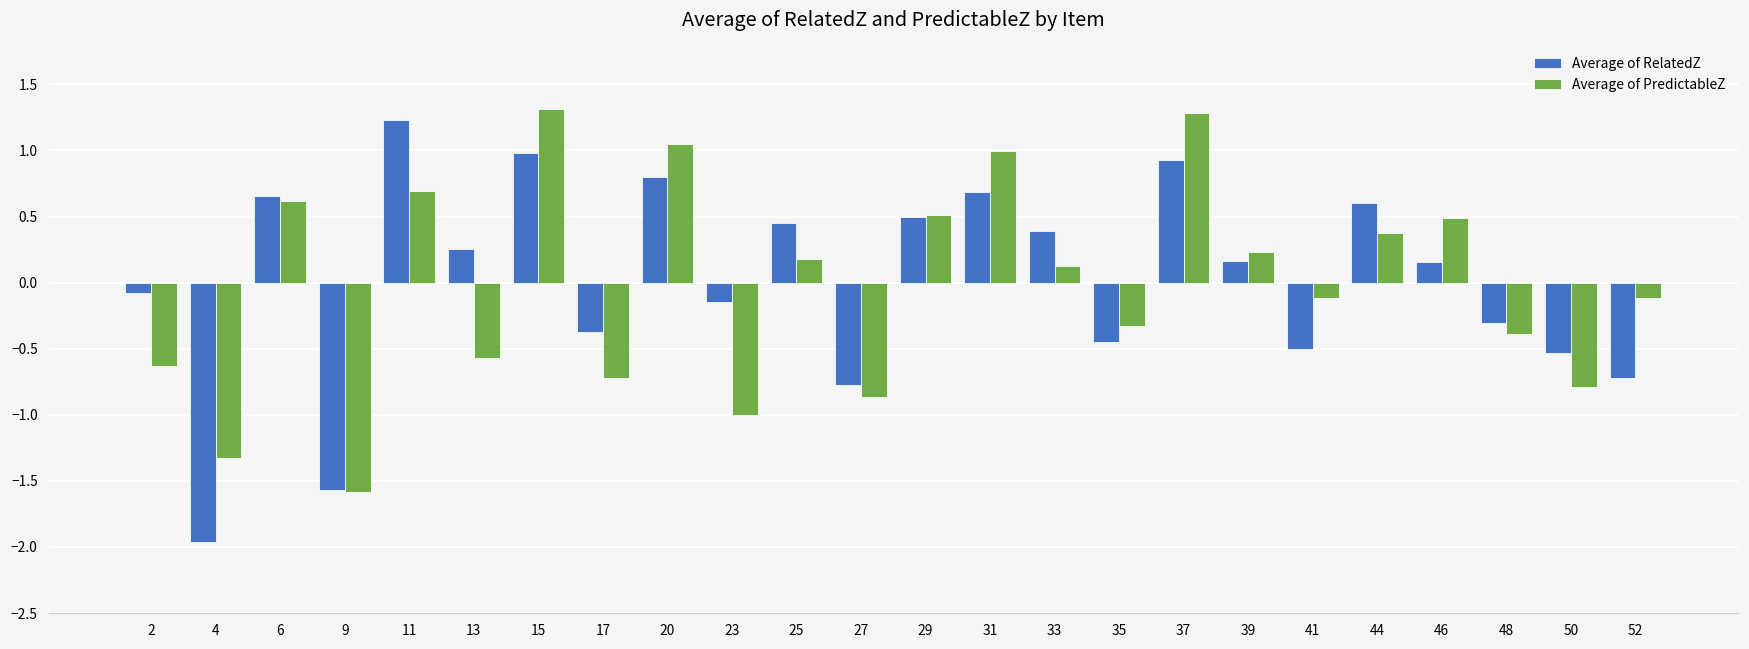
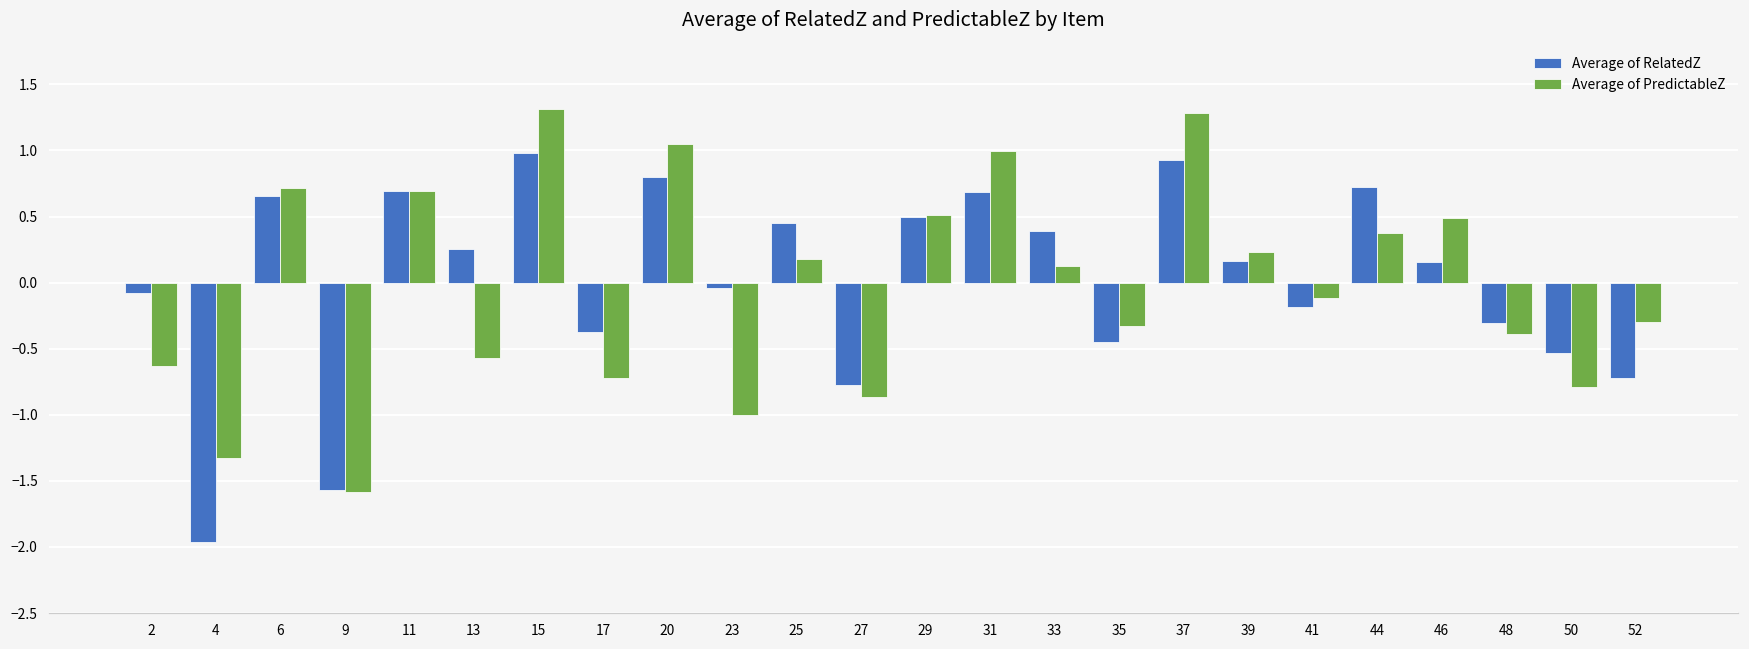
Average of PredictableZ, 6: 0.62 -> 0.72
Average of RelatedZ, 11: 1.23 -> 0.70
Average of RelatedZ, 23: -0.15 -> -0.04
Average of RelatedZ, 41: -0.50 -> -0.18
Average of RelatedZ, 44: 0.60 -> 0.73
Average of PredictableZ, 52: -0.12 -> -0.30
